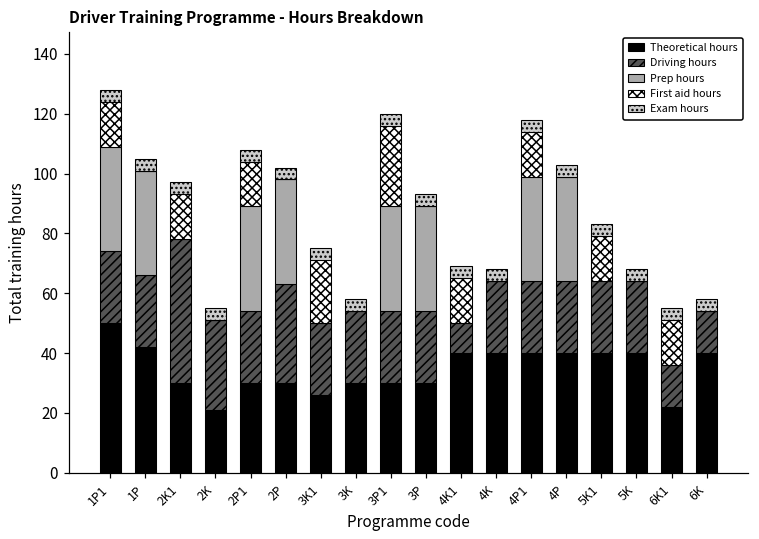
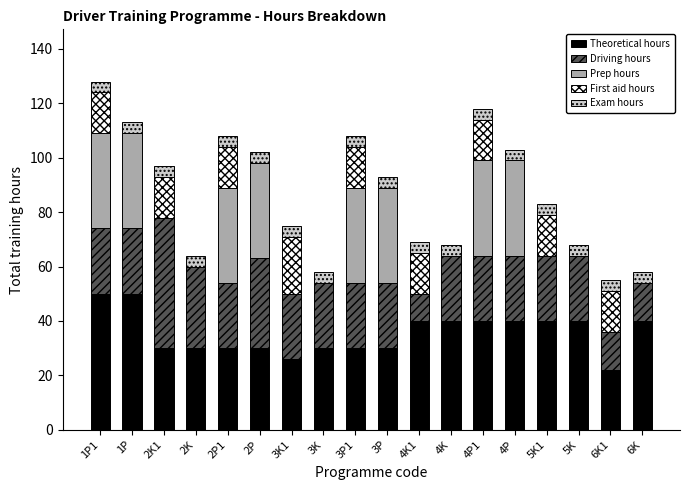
Theoretical hours, 1P: 42 -> 50
Theoretical hours, 2K: 21 -> 30
First aid hours, 3P1: 27 -> 15
